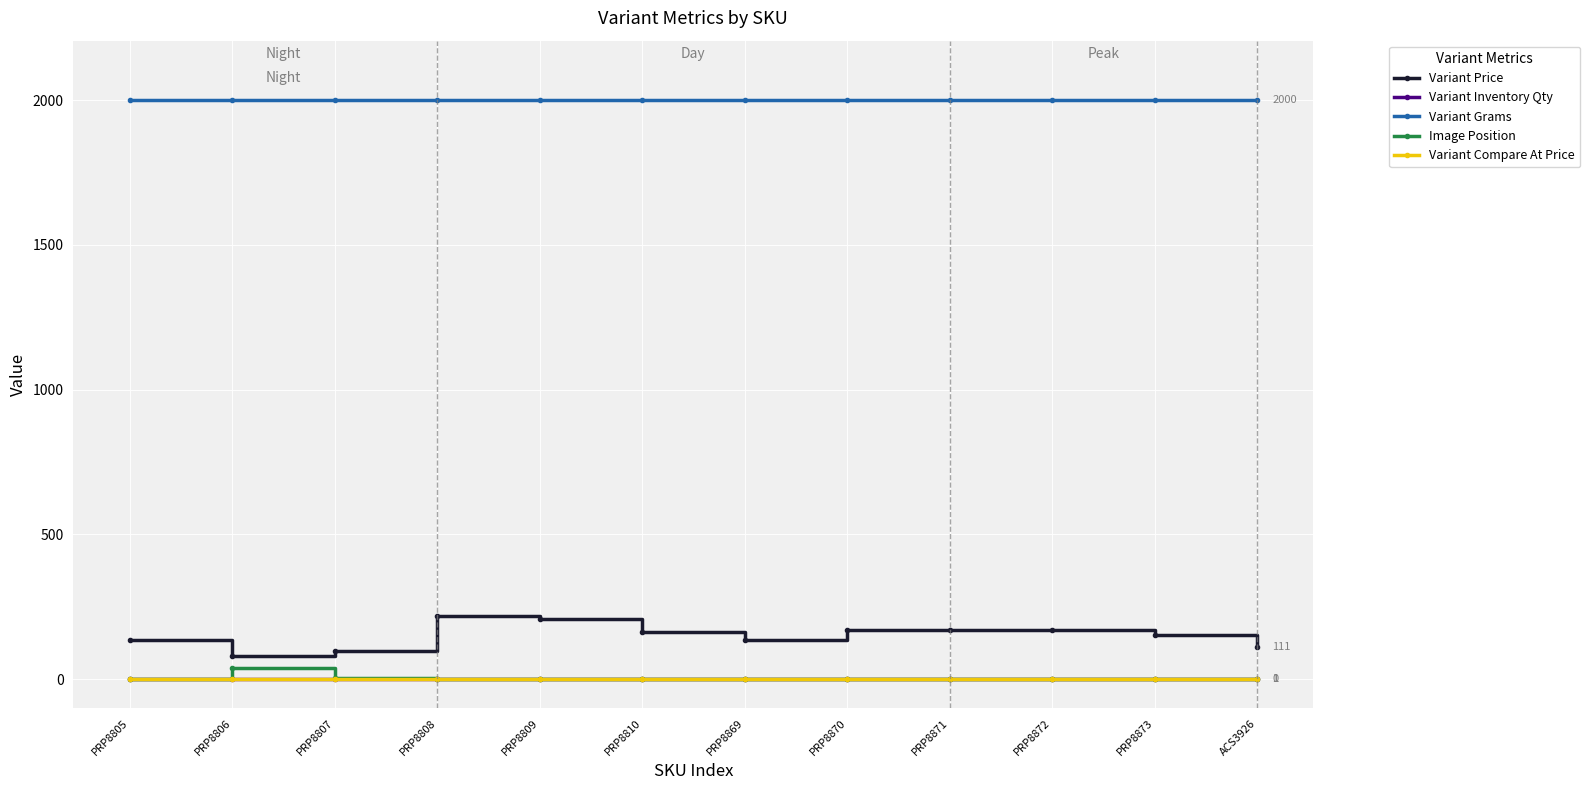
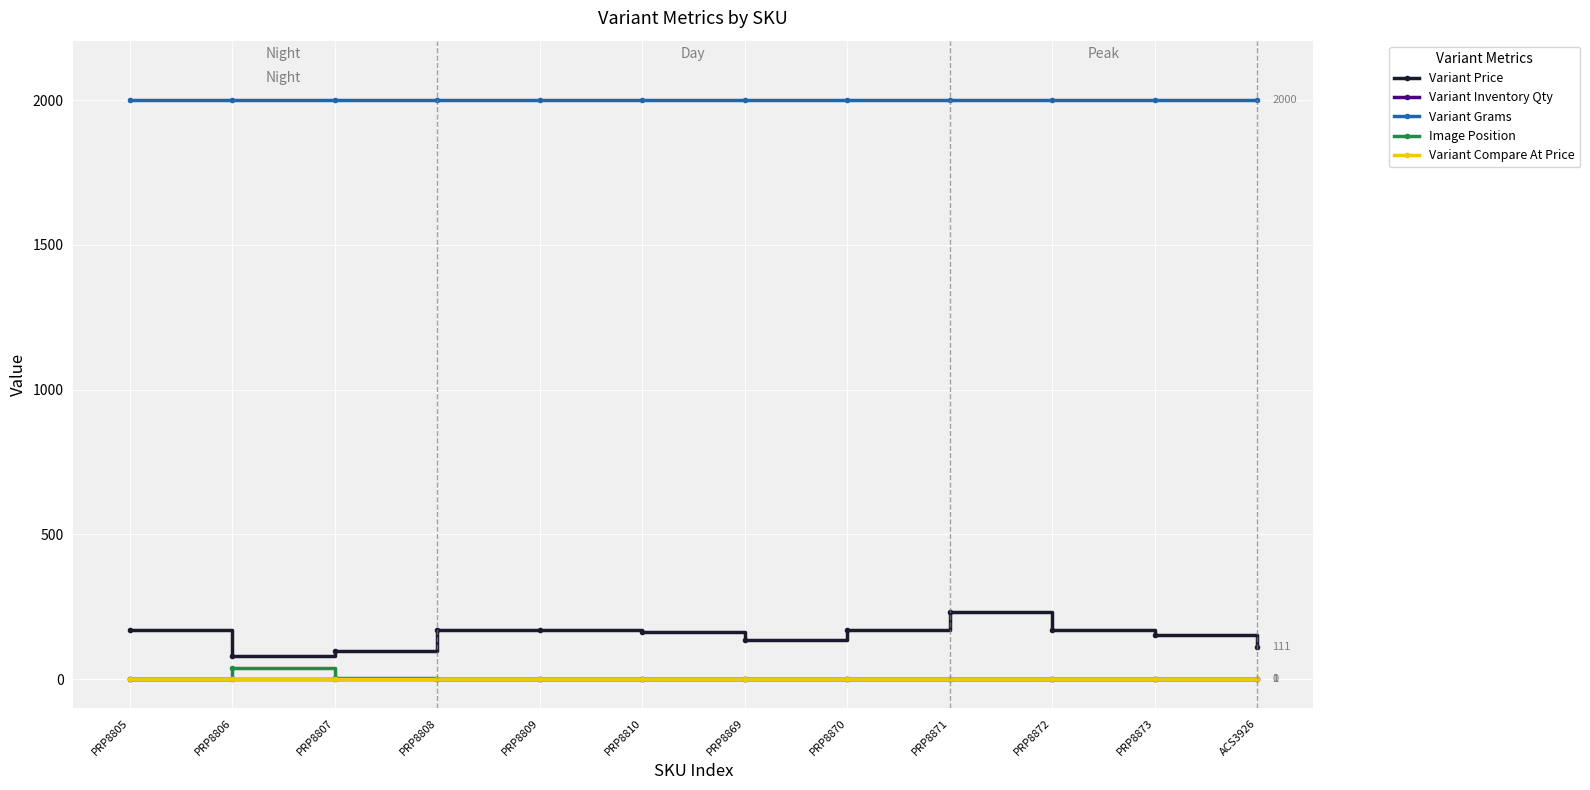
Variant Price, PRP8805: 140 -> 170
Variant Price, PRP8808: 220 -> 170
Variant Price, PRP8809: 210 -> 170
Variant Price, PRP8871: 170 -> 230
